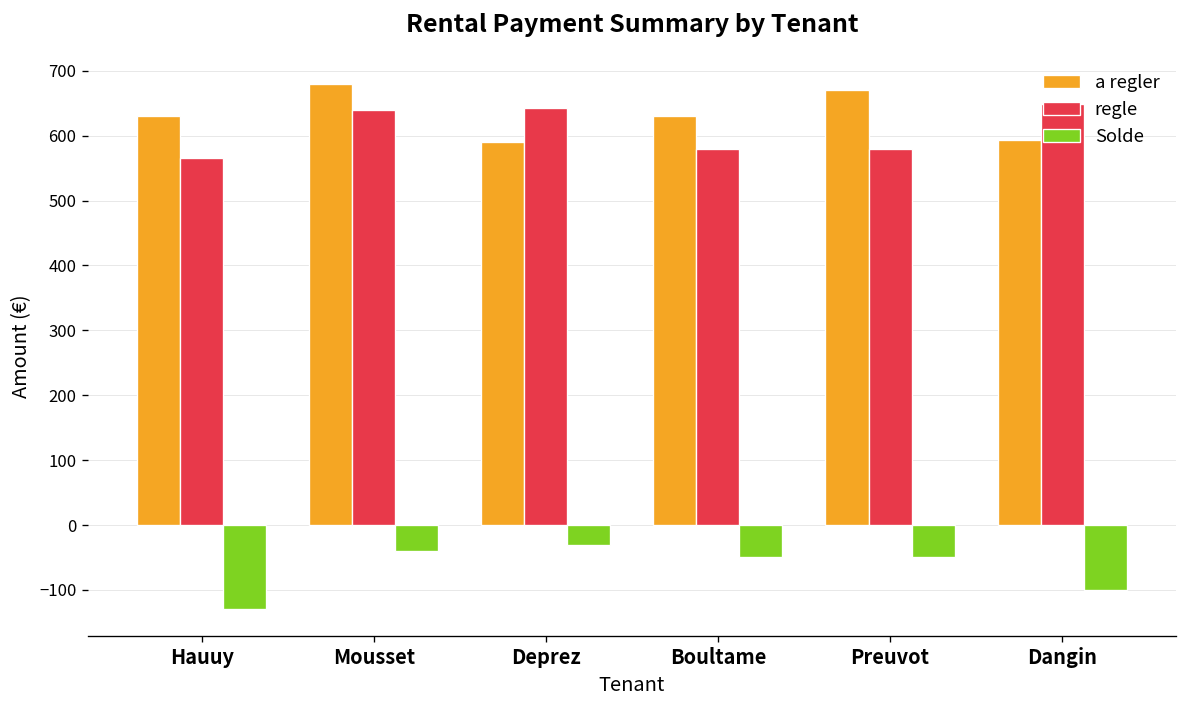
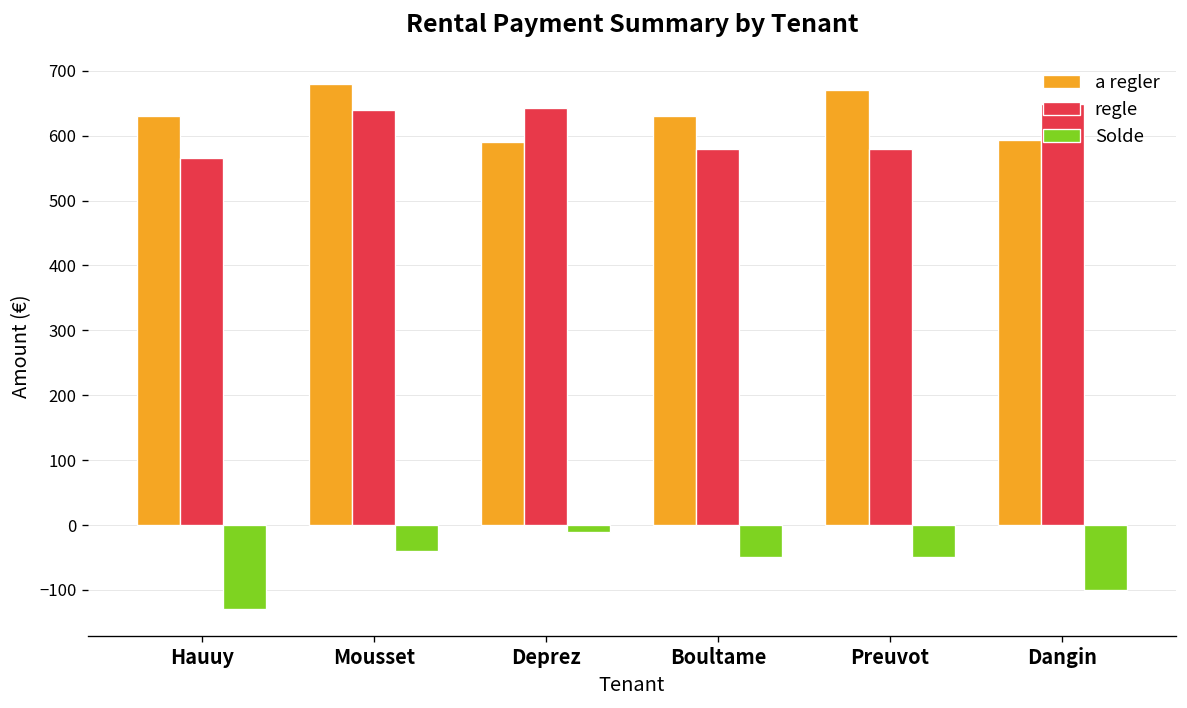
Solde, Deprez: -30 -> -10
